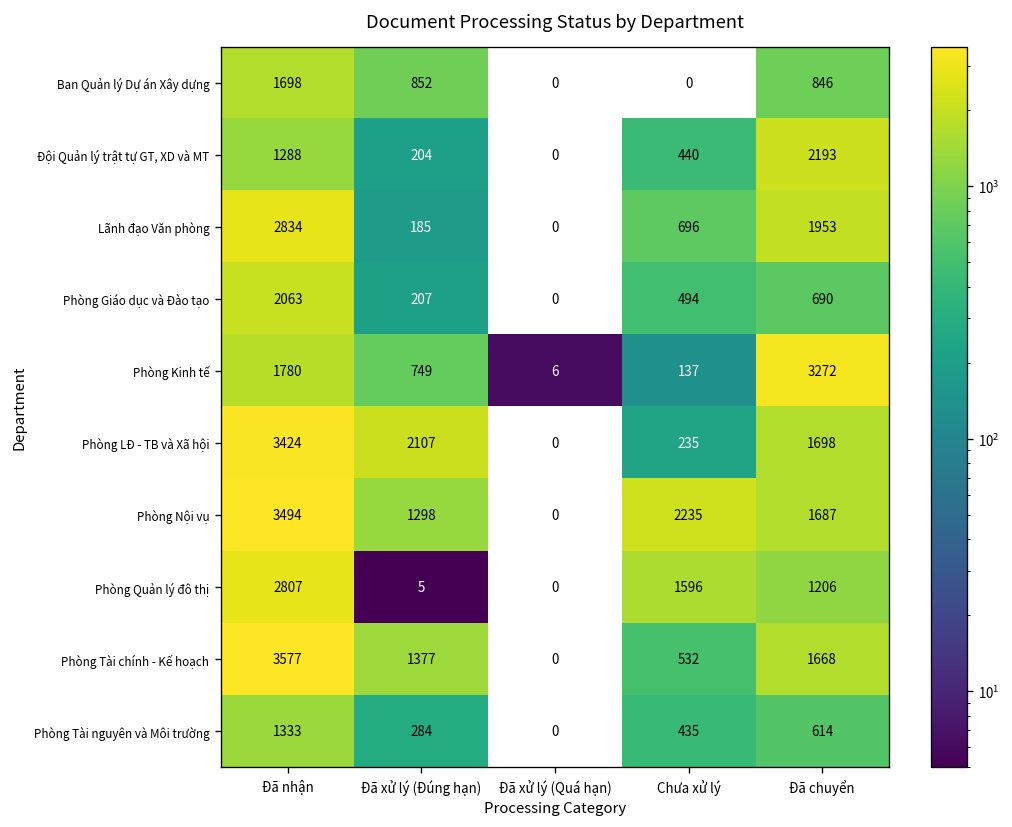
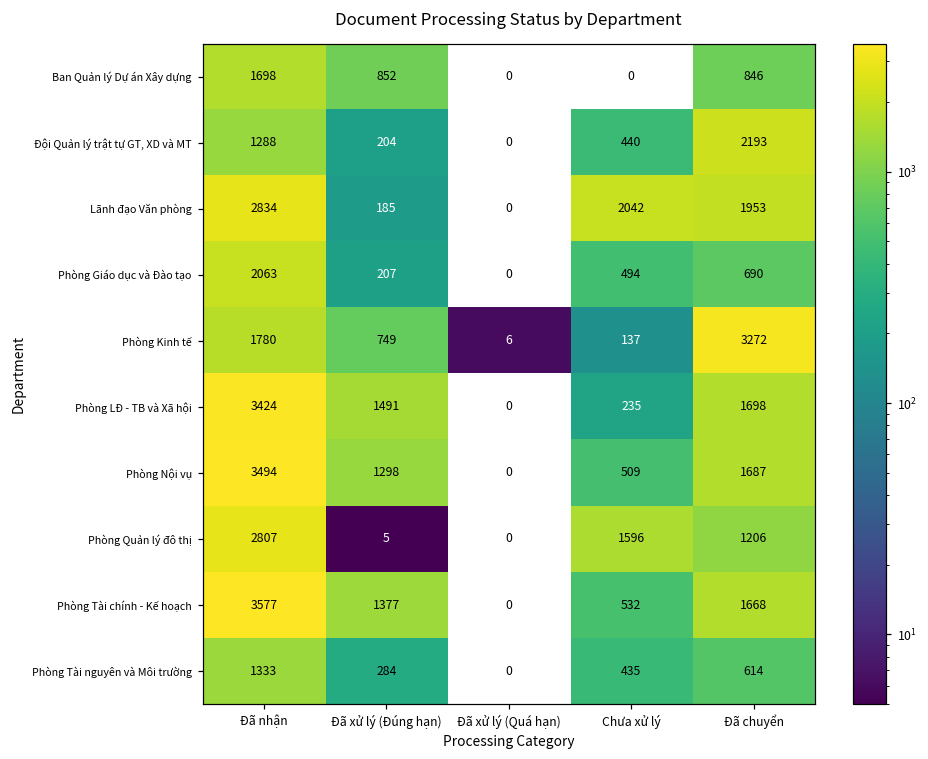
Lãnh đạo Văn phòng, Chưa xử lý: 696 -> 2042
Phòng LĐ - TB và Xã hội, Đã xử lý (Đúng hạn): 2107 -> 1491
Phòng Nội vụ, Chưa xử lý: 2235 -> 509
